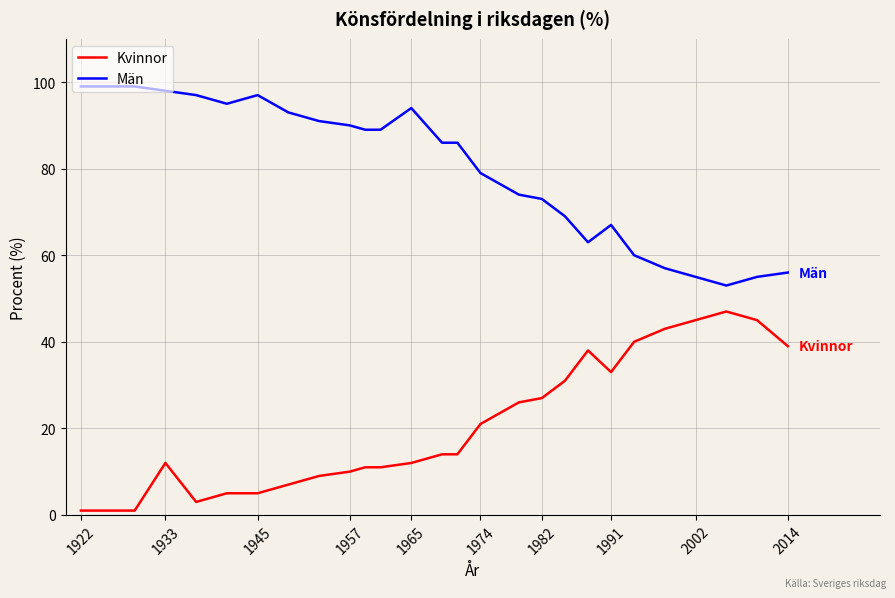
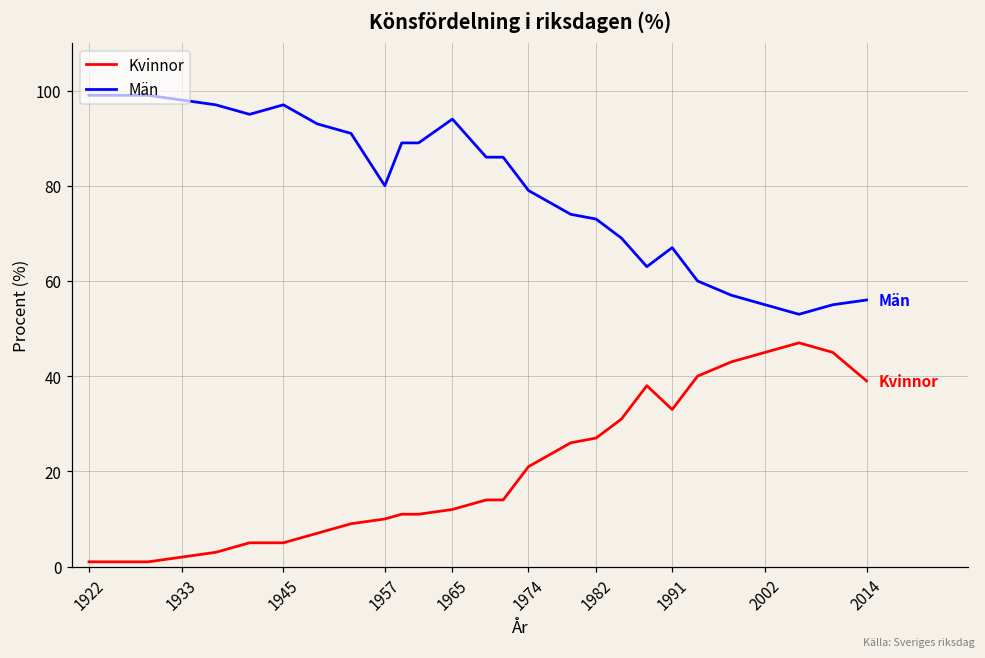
Kvinnor, 1933: 12 -> 2
Män, 1957: 90 -> 80
